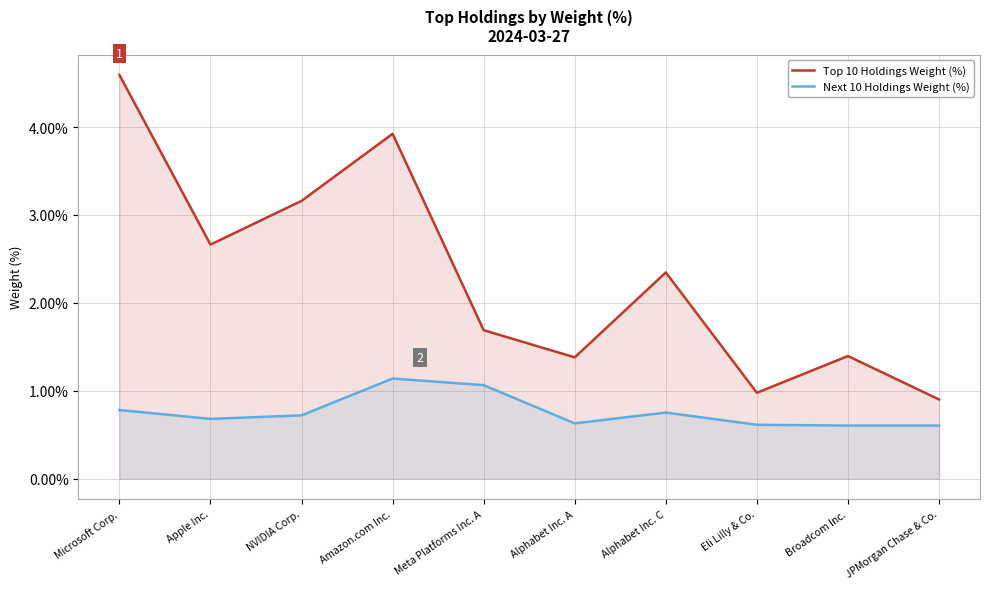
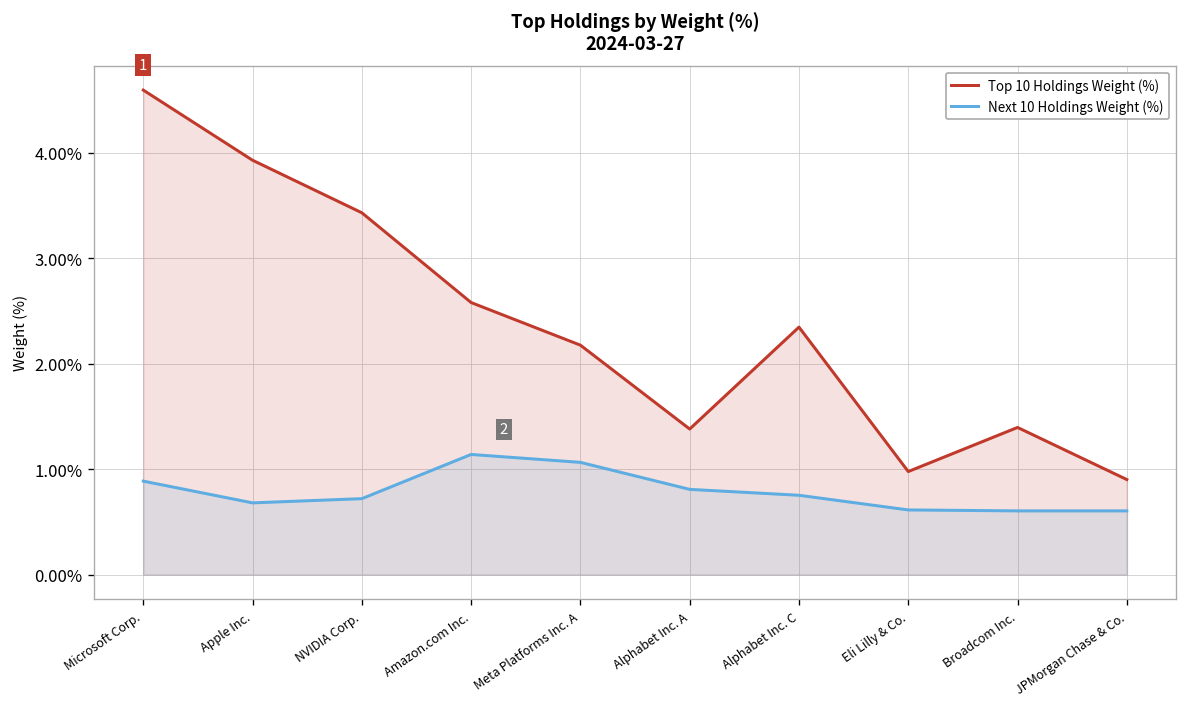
Next 10 Holdings Weight (%), Microsoft Corp.: 0.8% -> 0.9%
Top 10 Holdings Weight (%), Apple Inc.: 2.7% -> 3.9%
Top 10 Holdings Weight (%), NVIDIA Corp.: 3.2% -> 3.4%
Top 10 Holdings Weight (%), Amazon.com Inc.: 3.9% -> 2.6%
Top 10 Holdings Weight (%), Meta Platforms Inc. A: 1.7% -> 2.2%
Next 10 Holdings Weight (%), Alphabet Inc. A: 0.6% -> 0.8%
